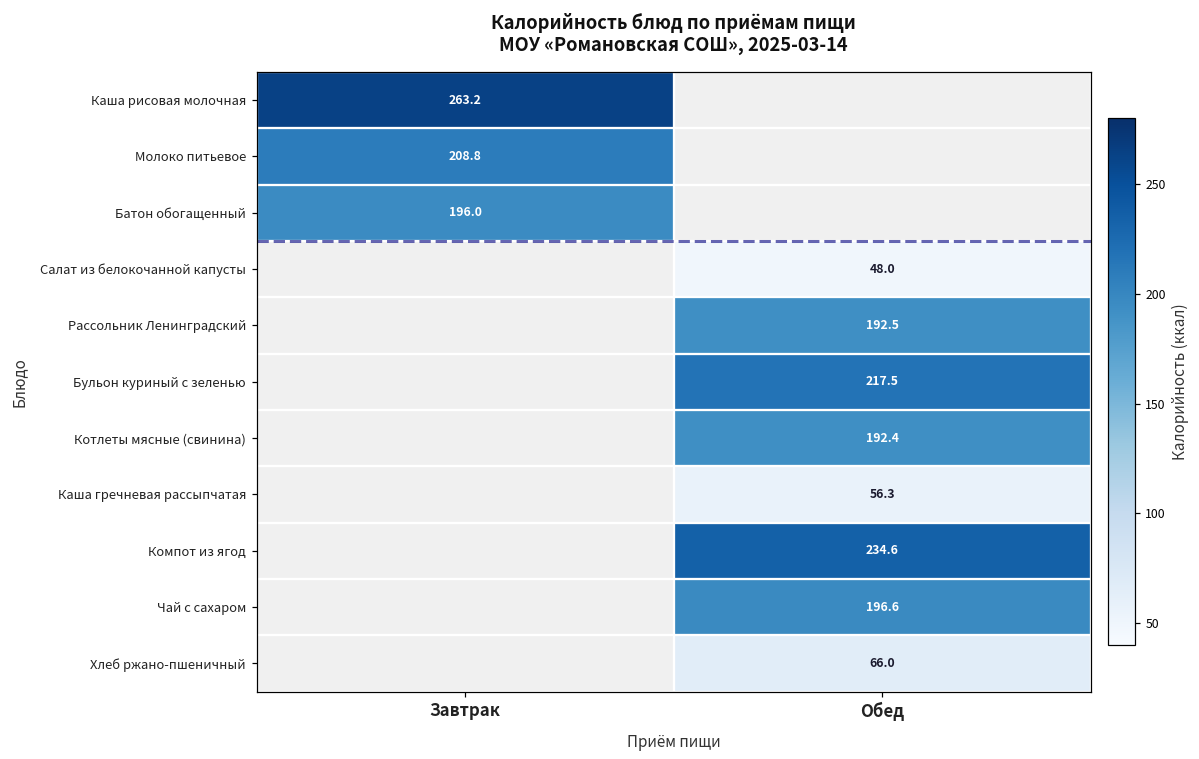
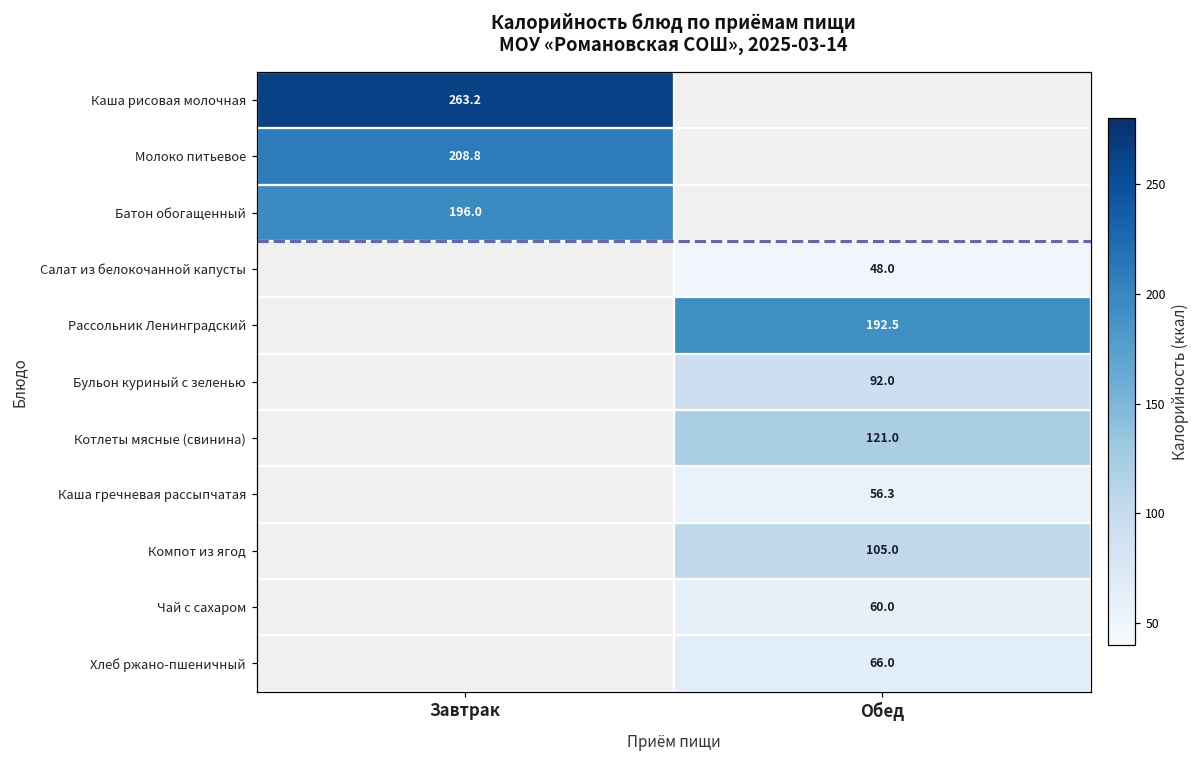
Бульон куриный с зеленью, Обед: 217.5 -> 92.0
Котлеты мясные (свинина), Обед: 192.4 -> 121.0
Компот из ягод, Обед: 234.6 -> 105.0
Чай с сахаром, Обед: 196.6 -> 60.0
